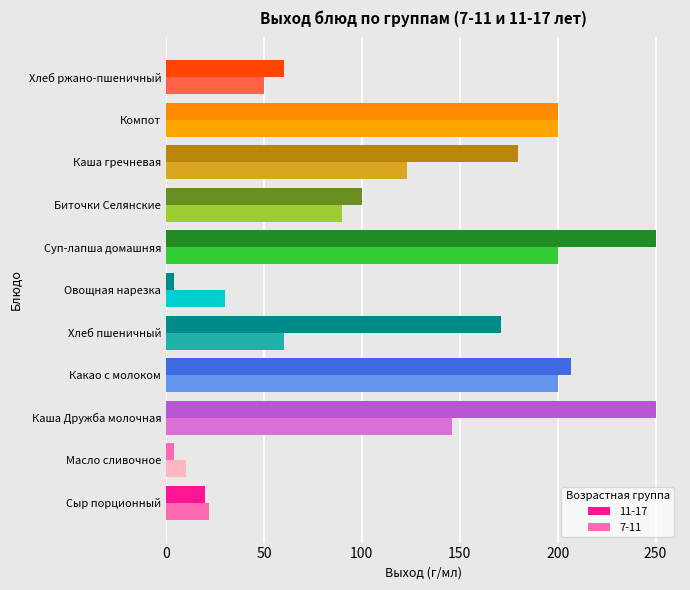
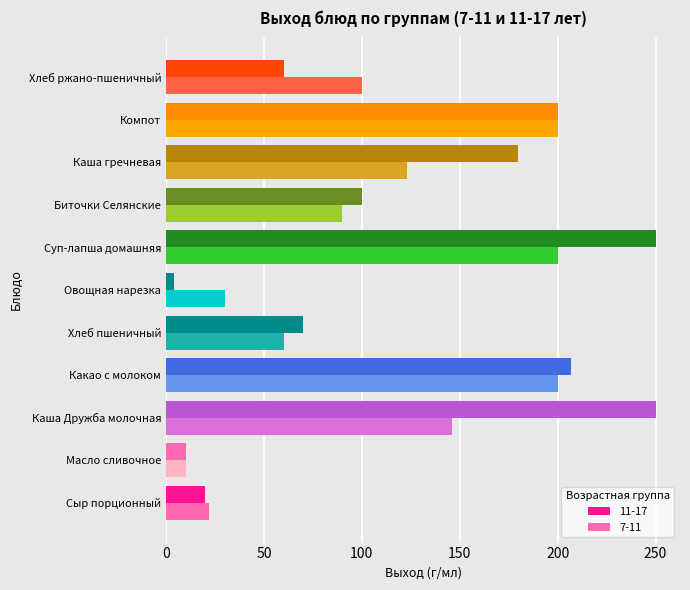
7-11, Хлеб ржано-пшеничный: 50 -> 100
11-17, Хлеб пшеничный: 171 -> 70
11-17, Масло сливочное: 4 -> 10
